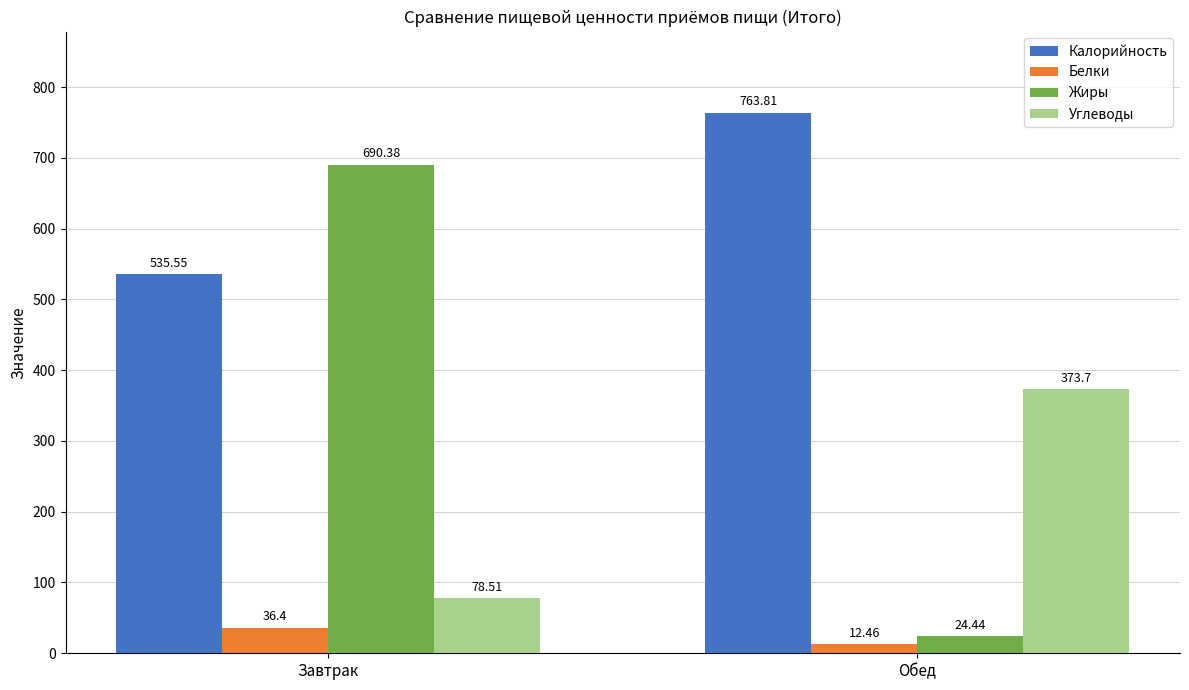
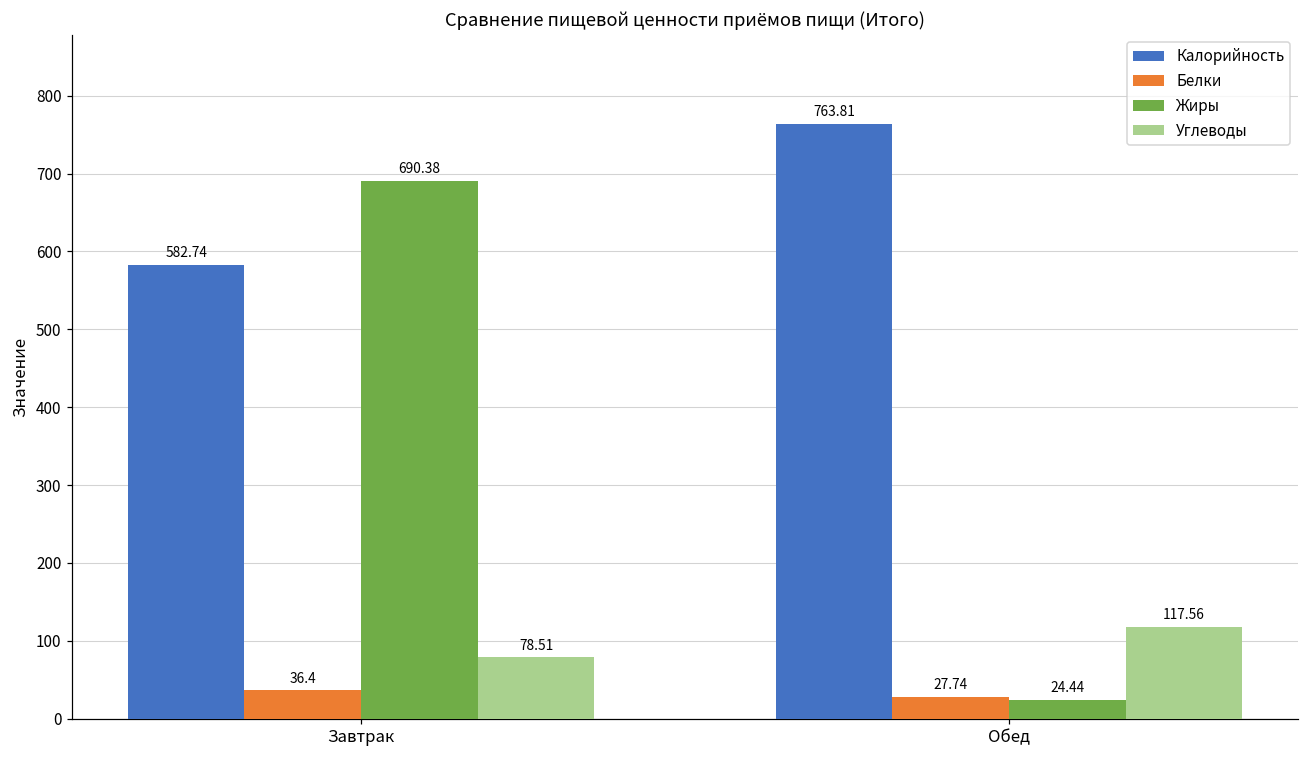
Калорийность, Завтрак: 535.55 -> 582.74
Белки, Обед: 12.46 -> 27.74
Углеводы, Обед: 373.7 -> 117.56
